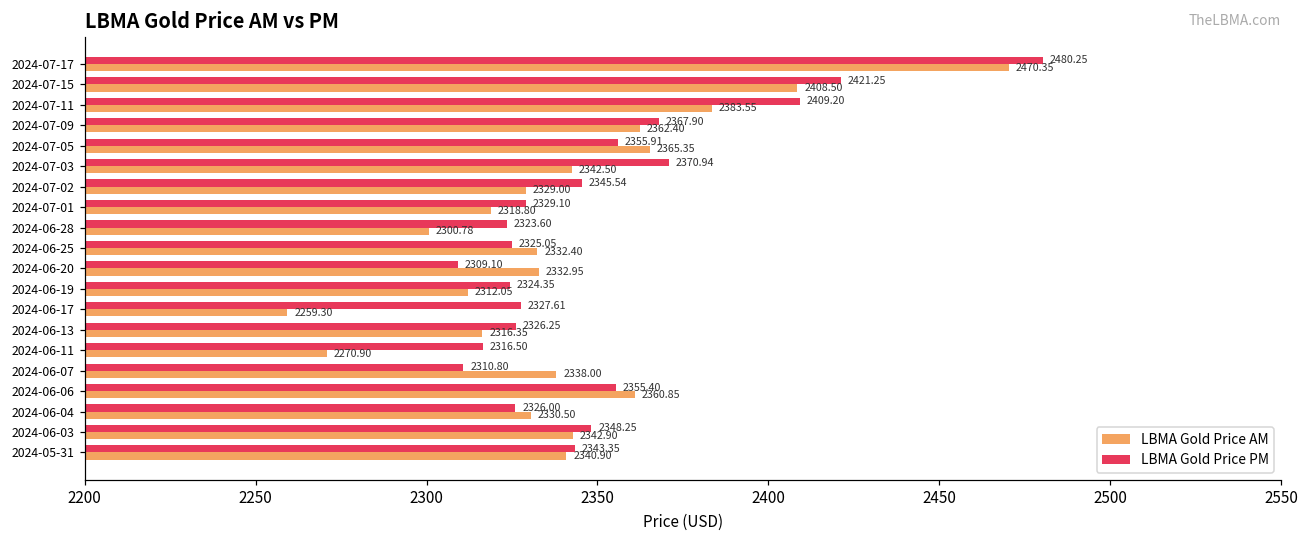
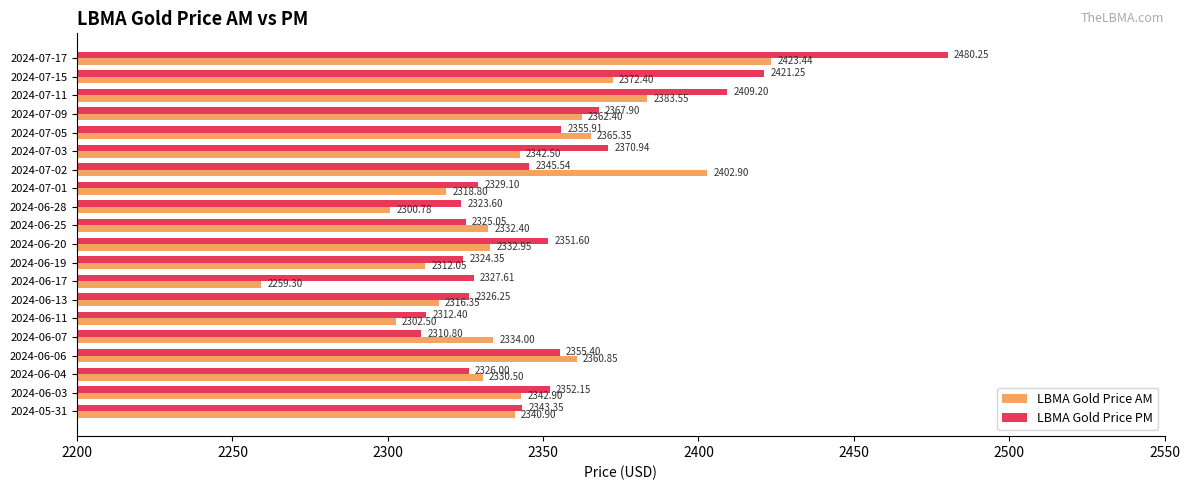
LBMA Gold Price AM, 2024-07-17: 2470.35 -> 2423.44
LBMA Gold Price AM, 2024-07-15: 2408.50 -> 2372.40
LBMA Gold Price AM, 2024-07-02: 2329.00 -> 2402.90
LBMA Gold Price PM, 2024-06-20: 2309.10 -> 2351.60
LBMA Gold Price PM, 2024-06-11: 2316.50 -> 2312.40
LBMA Gold Price AM, 2024-06-11: 2270.90 -> 2302.50
LBMA Gold Price AM, 2024-06-07: 2338.00 -> 2334.00
LBMA Gold Price PM, 2024-06-03: 2348.25 -> 2352.15
